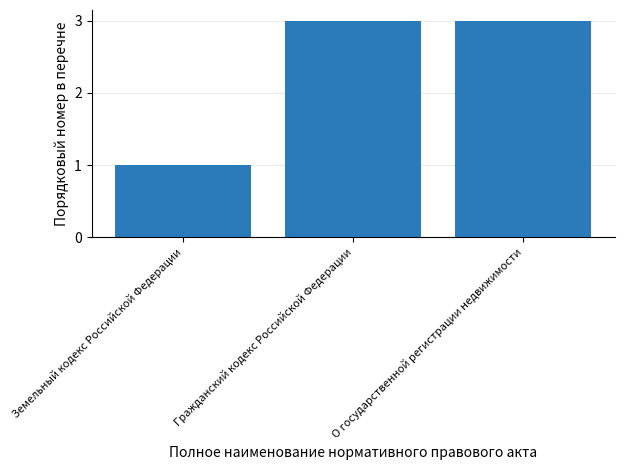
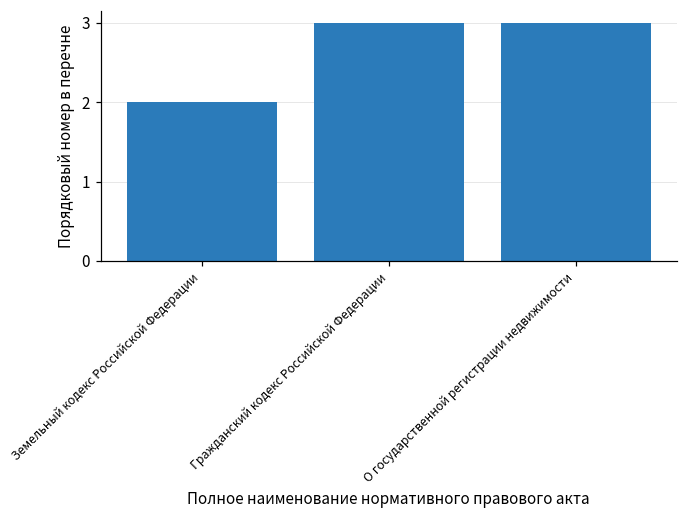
Земельный кодекс Российской Федерации: 1 -> 2
